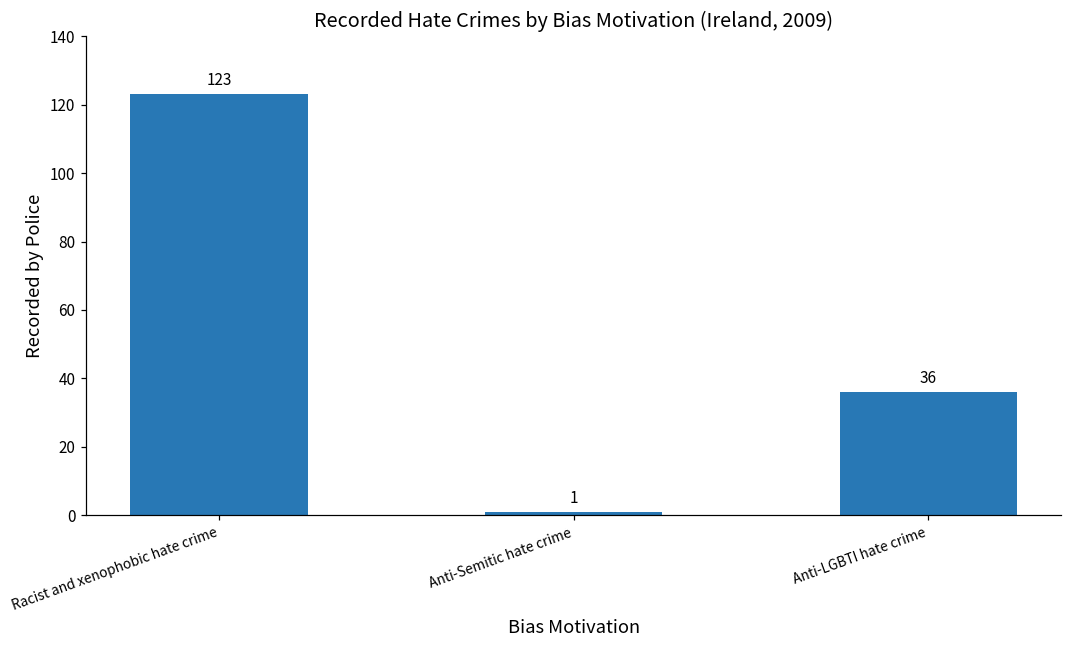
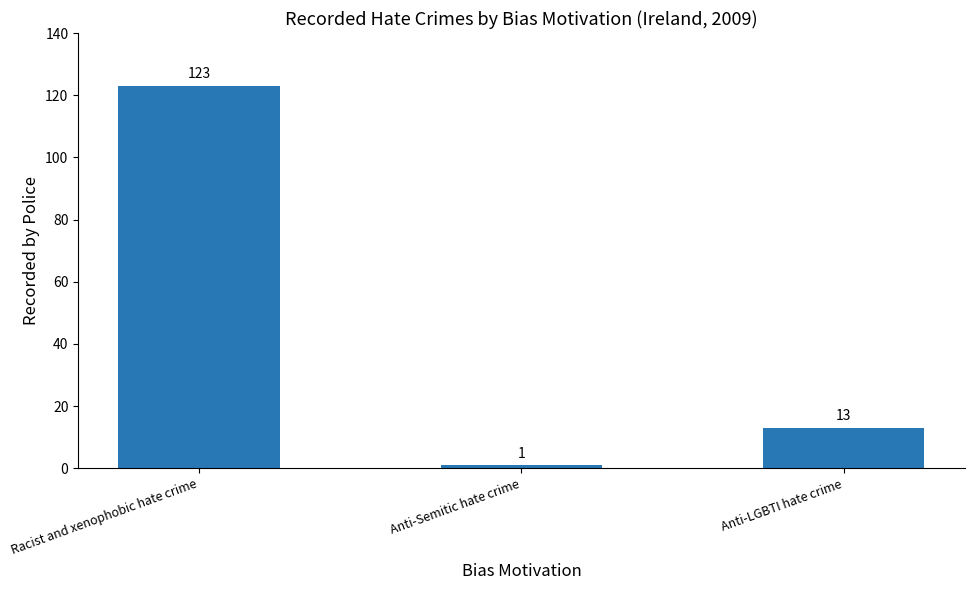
Anti-LGBTI hate crime: 36 -> 13
